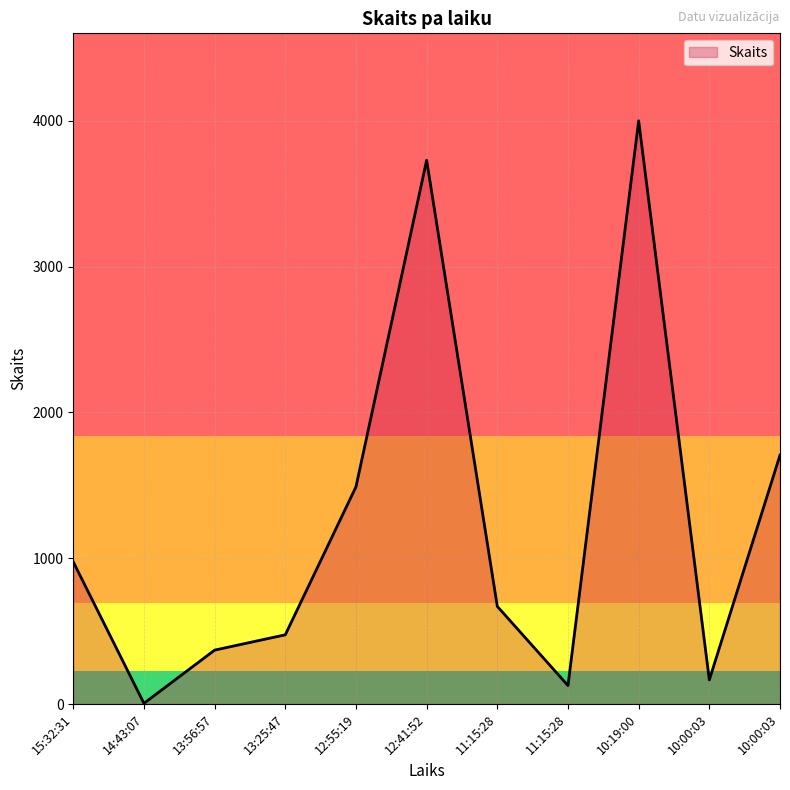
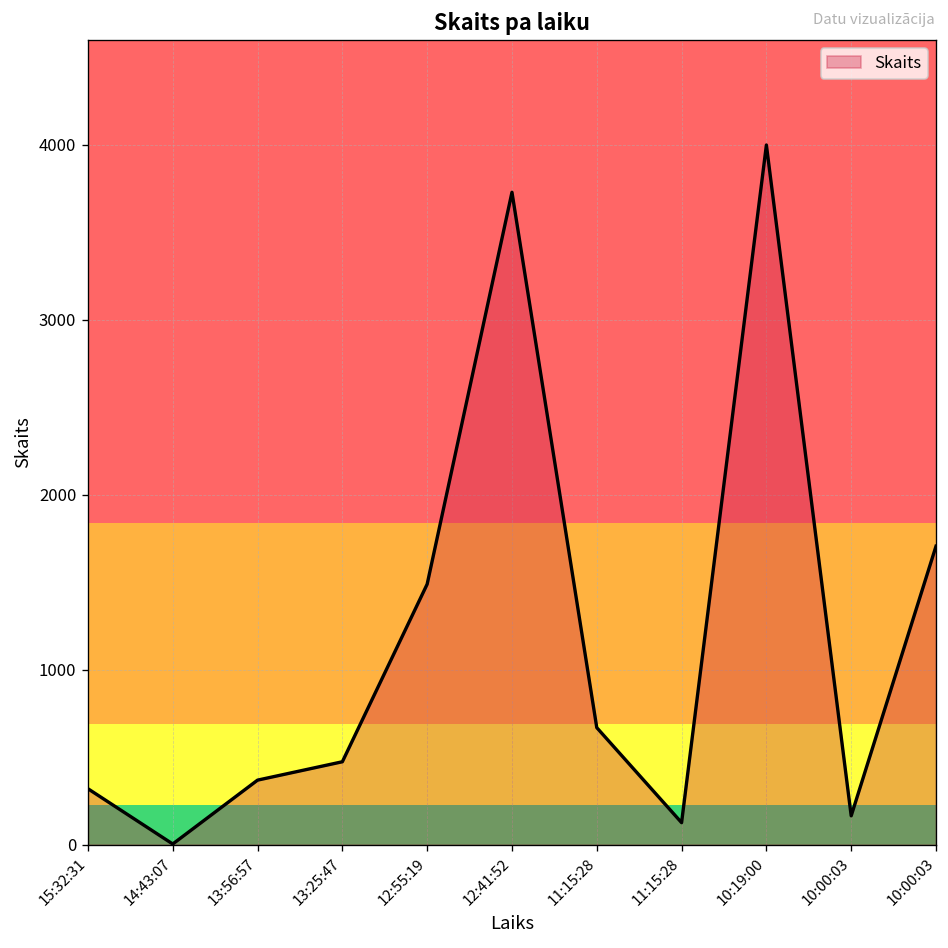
15:32:31: 980 -> 320
